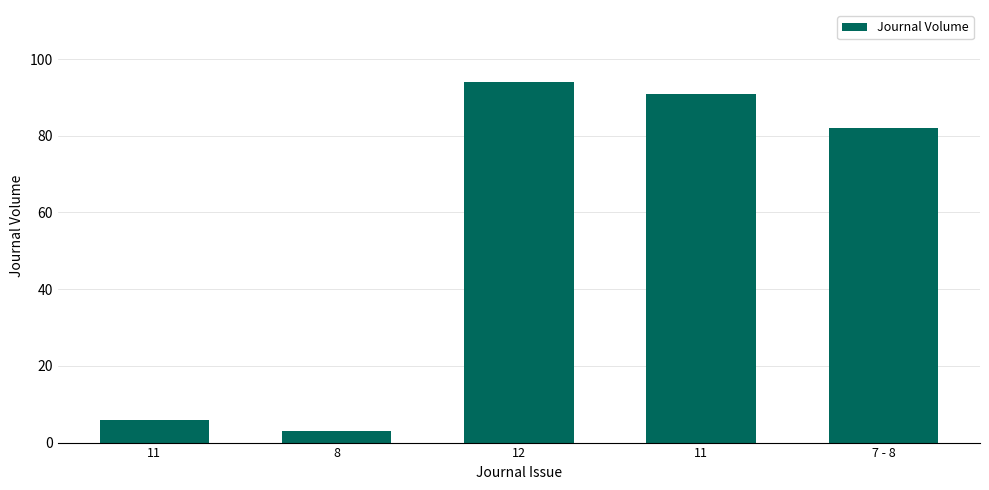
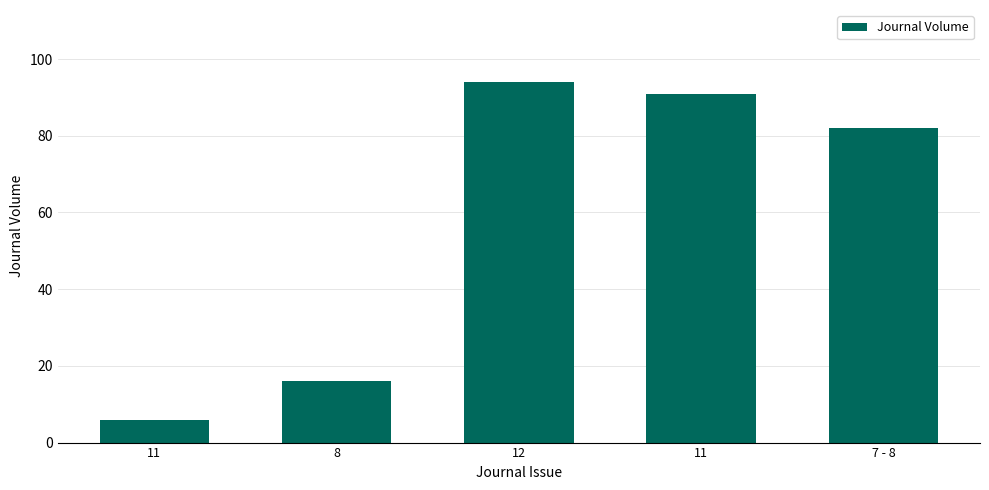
8: 3 -> 16
